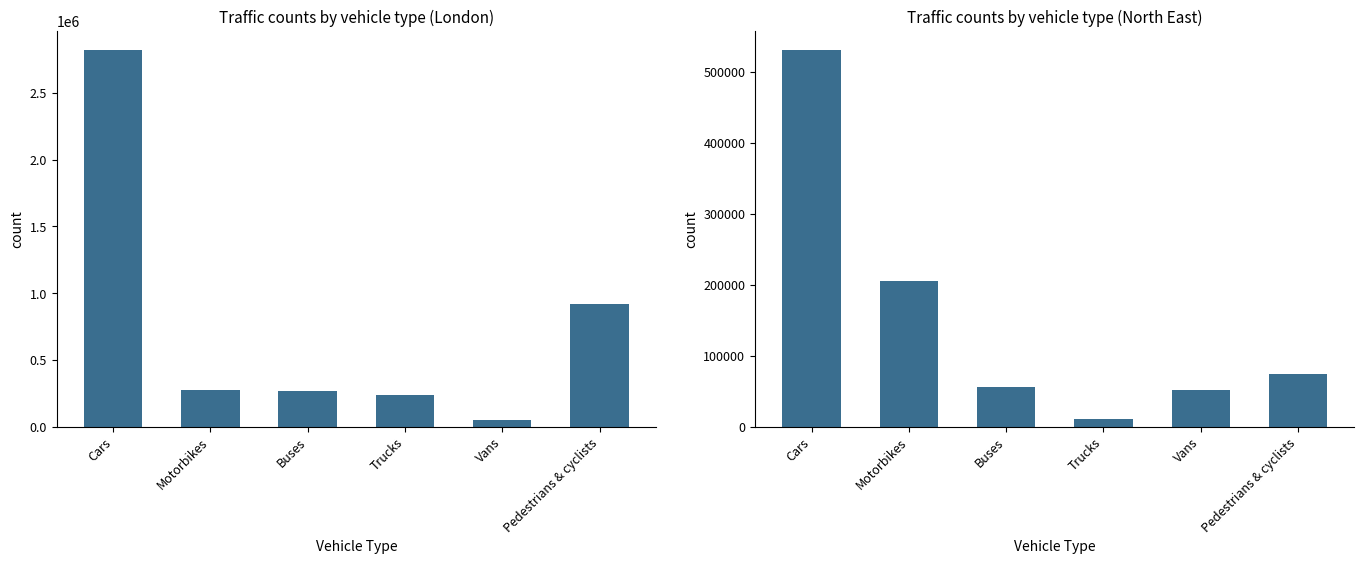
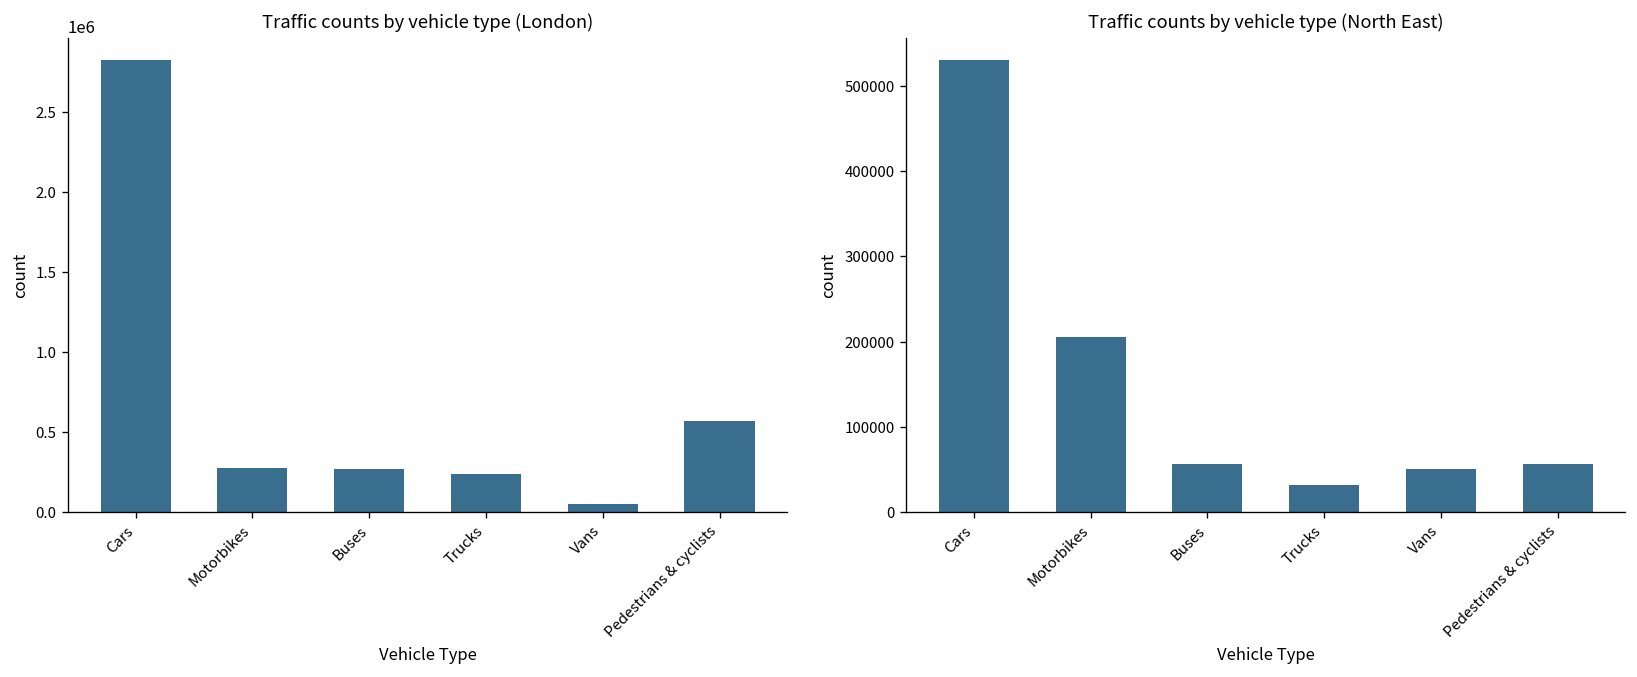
Traffic counts by vehicle type (London), Pedestrians & cyclists: 920000 -> 570000
Traffic counts by vehicle type (North East), Trucks: 10000 -> 30000
Traffic counts by vehicle type (North East), Pedestrians & cyclists: 70000 -> 60000
